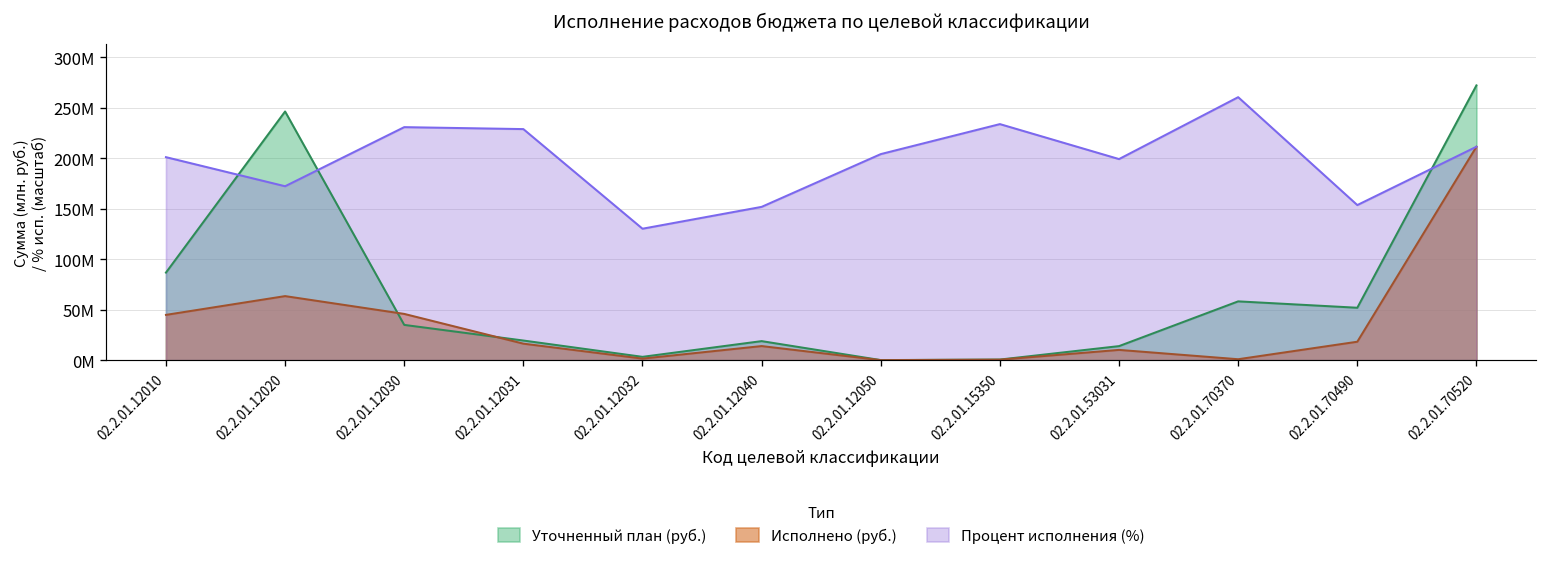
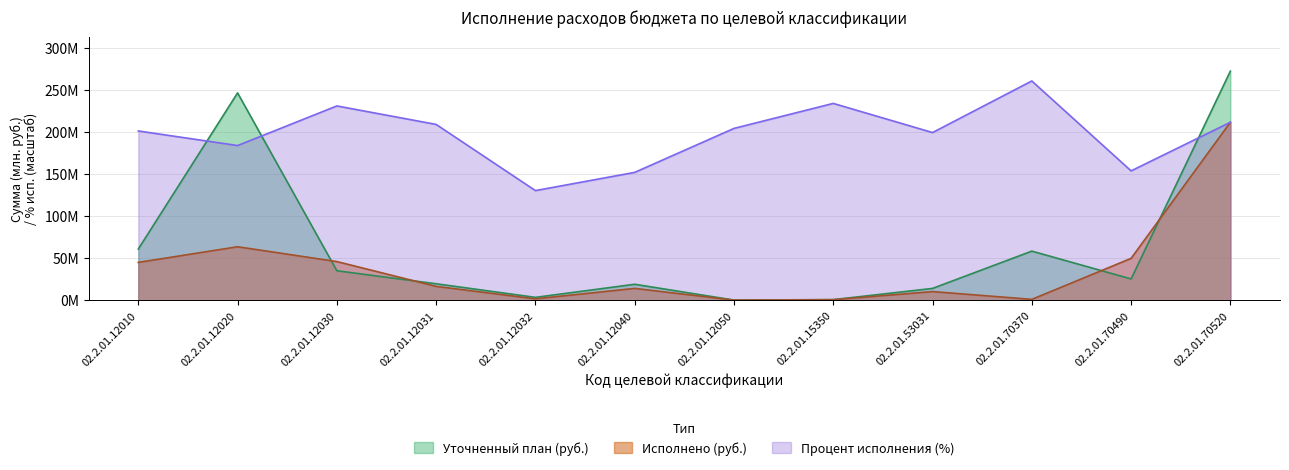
Уточненный план (руб.), 02.2.01.12010: 90М -> 60М
Процент исполнения (%), 02.2.01.12020: 170М -> 180М
Процент исполнения (%), 02.2.01.12031: 230М -> 210М
Уточненный план (руб.), 02.2.01.70490: 50М -> 30М
Исполнено (руб.), 02.2.01.70490: 20М -> 50М
